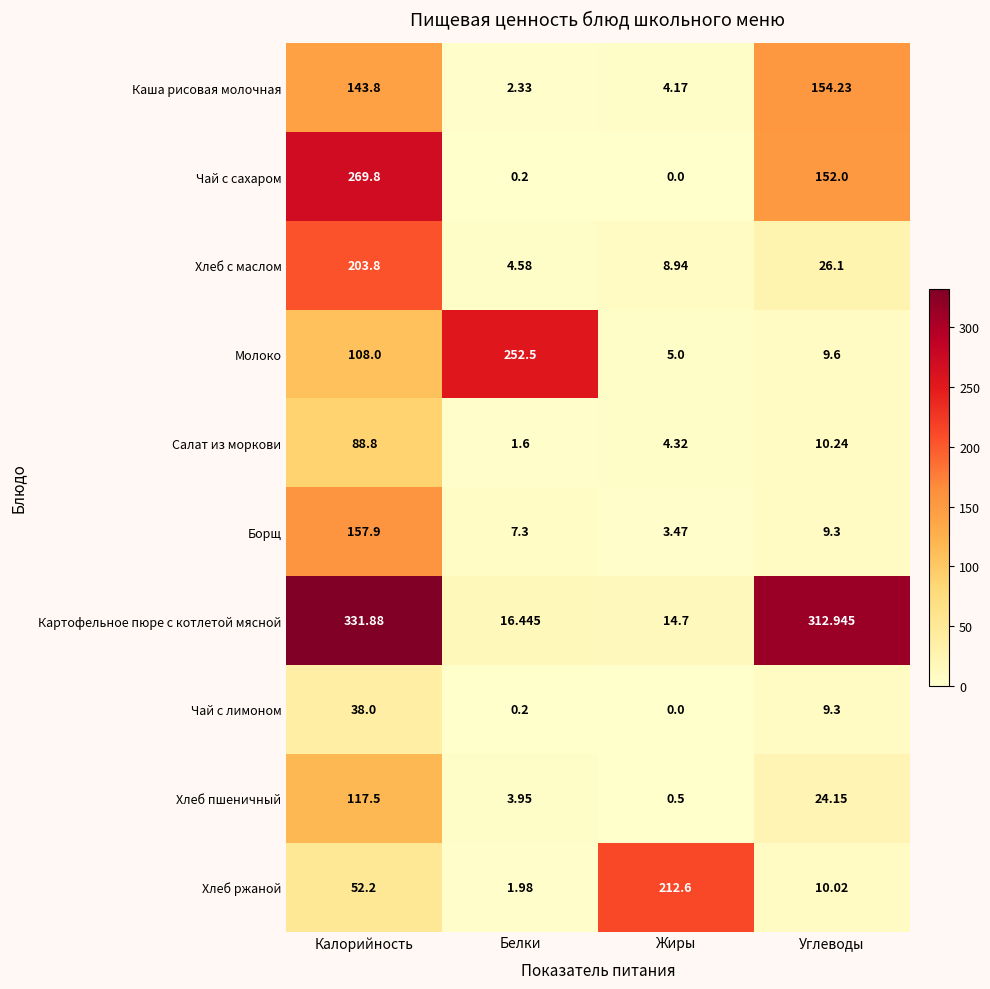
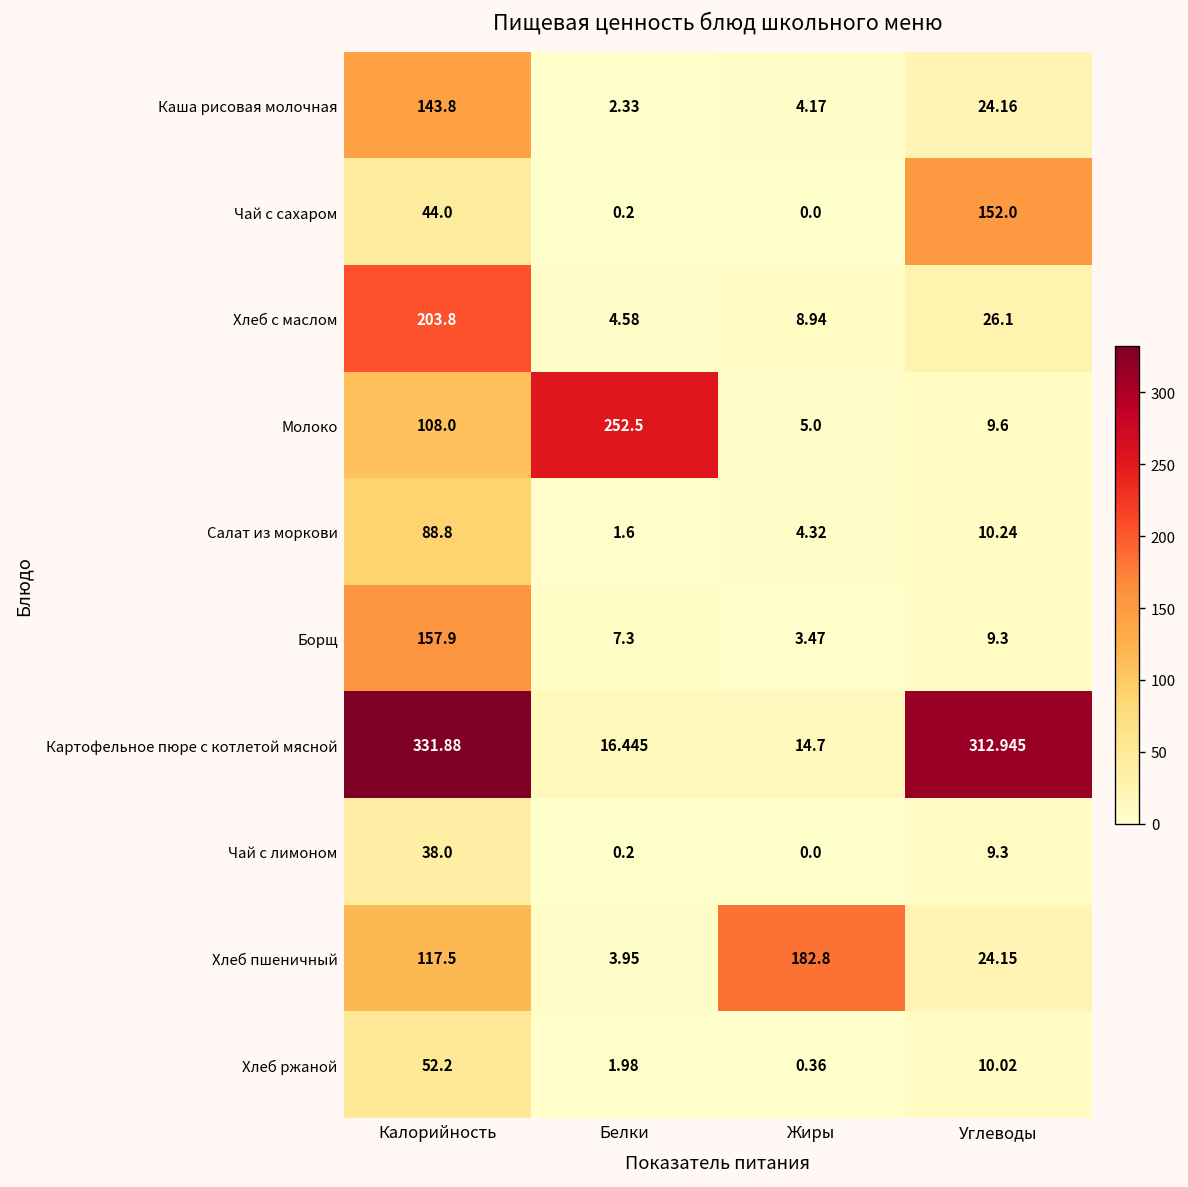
Каша рисовая молочная, Углеводы: 154.23 -> 24.16
Чай с сахаром, Калорийность: 269.8 -> 44.0
Хлеб пшеничный, Жиры: 0.5 -> 182.8
Хлеб ржаной, Жиры: 212.6 -> 0.36
